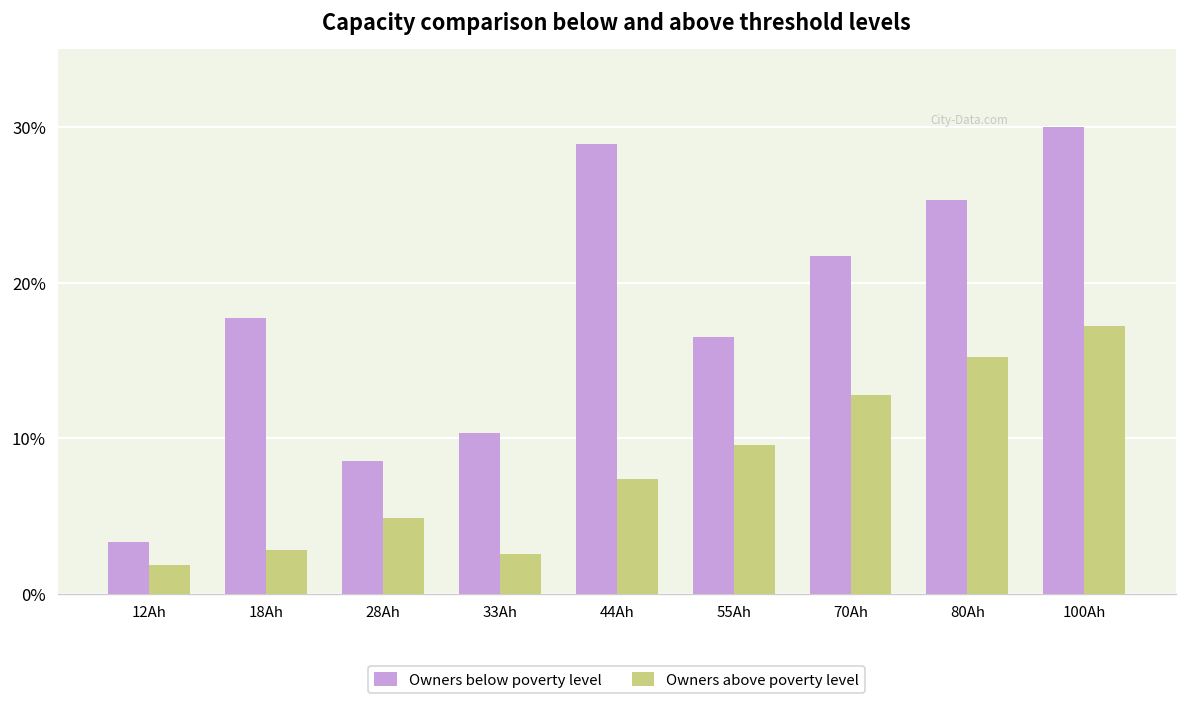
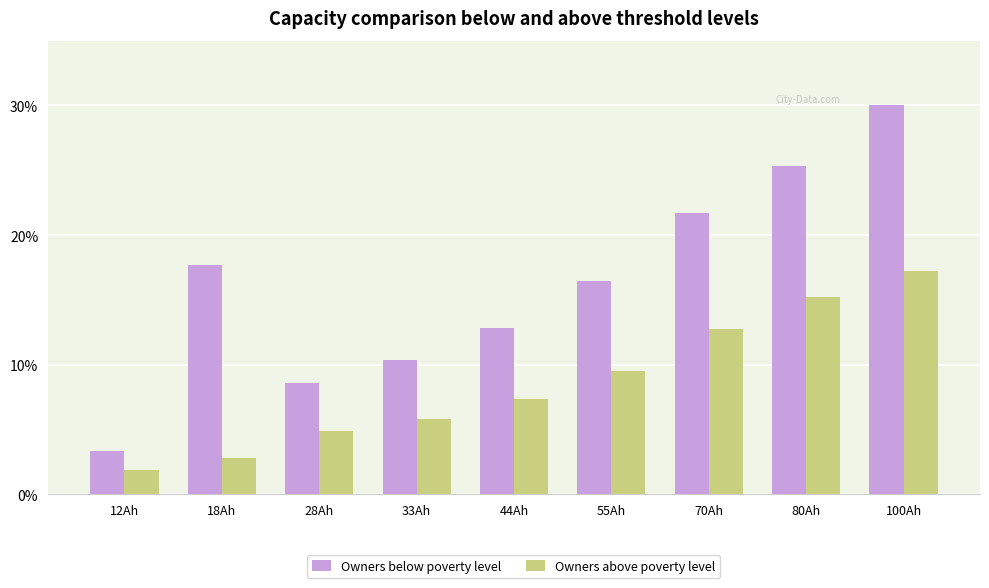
Owners above poverty level, 33Ah: 2.5% -> 5.8%
Owners below poverty level, 44Ah: 28.9% -> 12.9%
